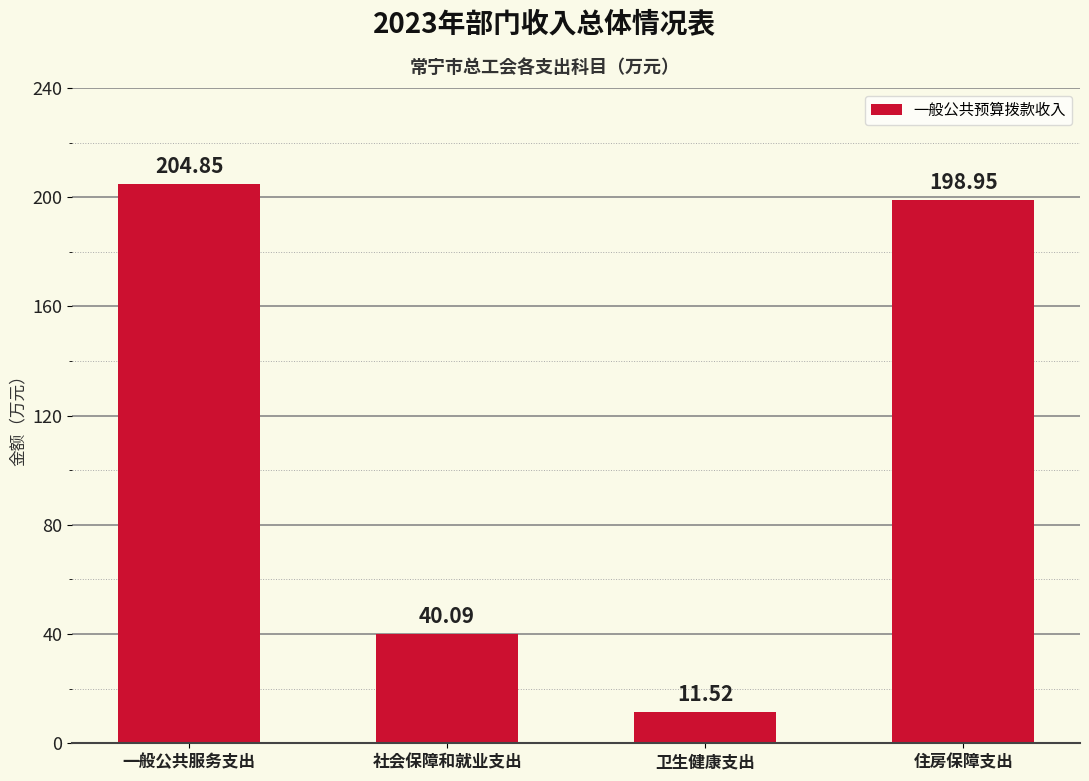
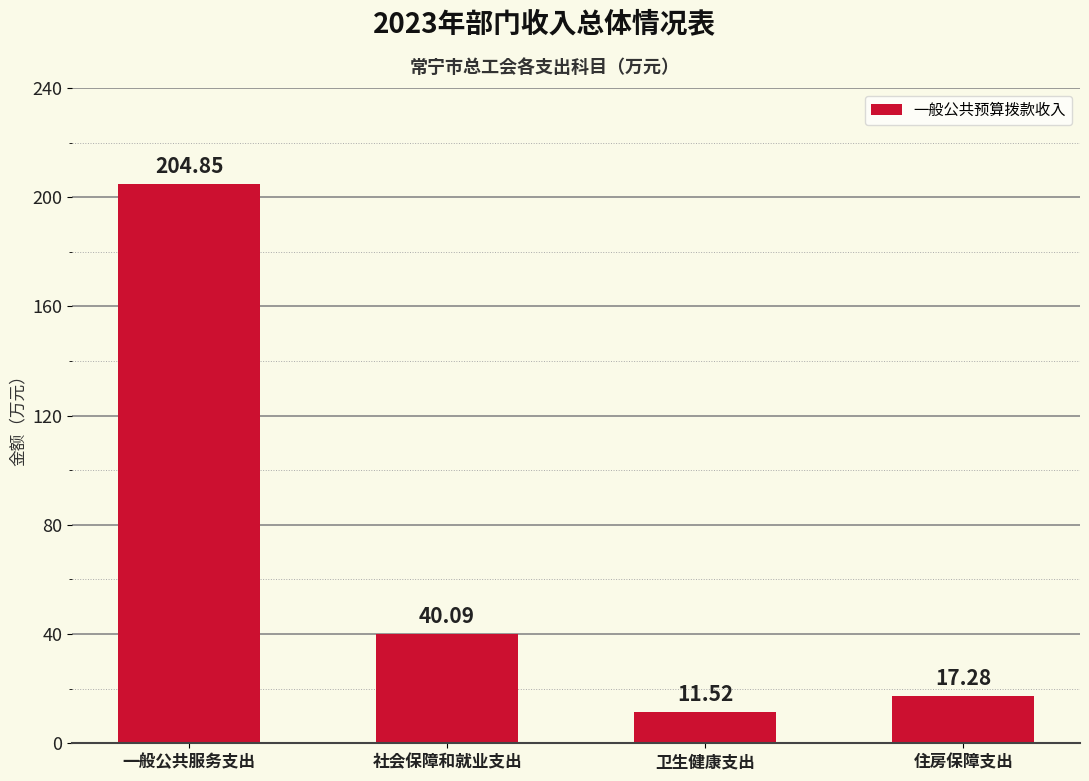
住房保障支出: 198.95 -> 17.28
